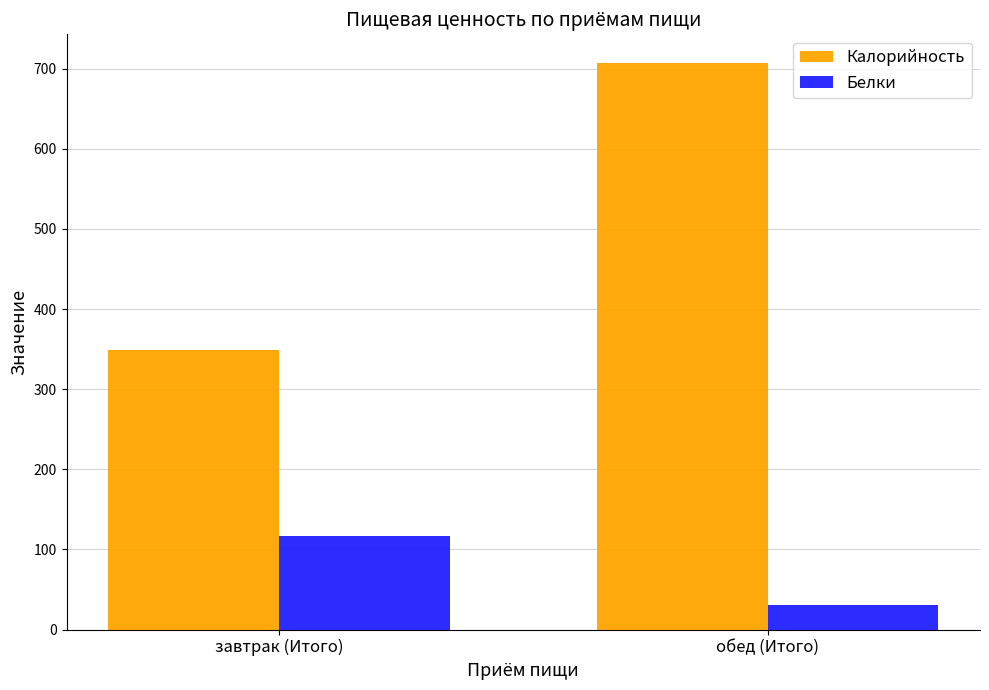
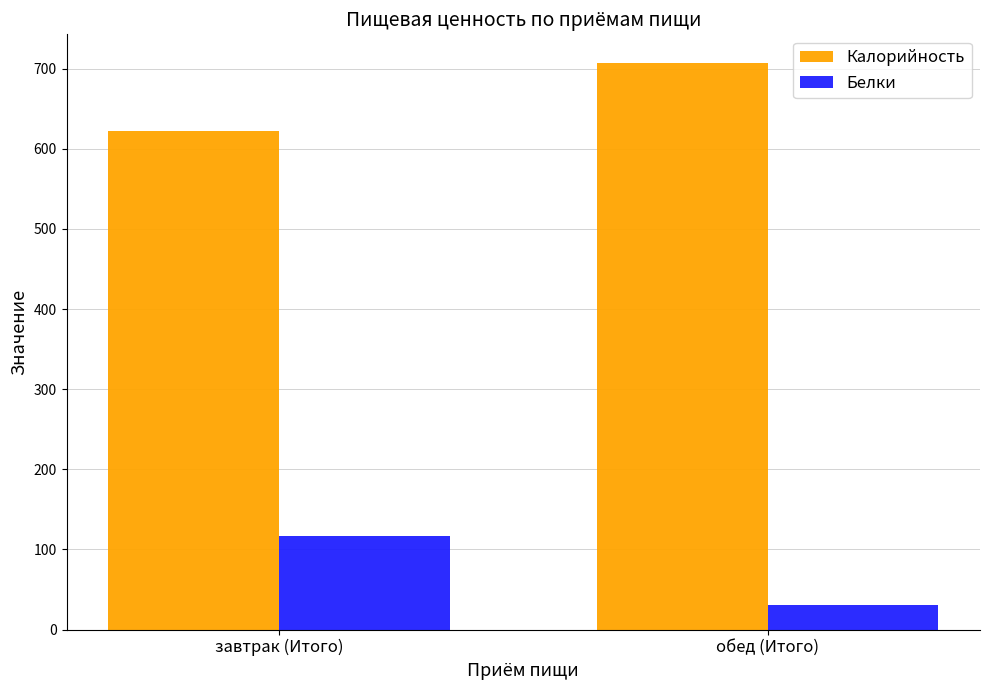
Калорийность, завтрак (Итого): 350 -> 620
